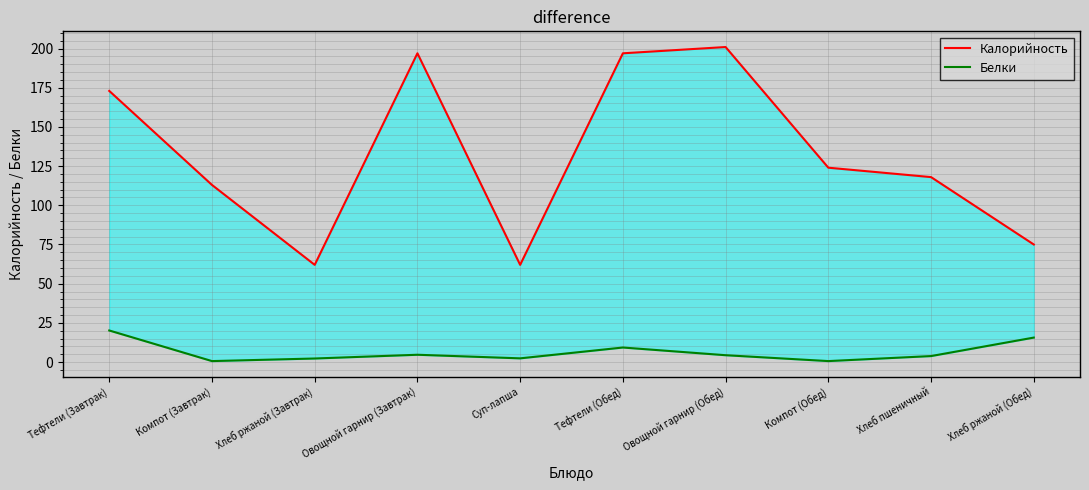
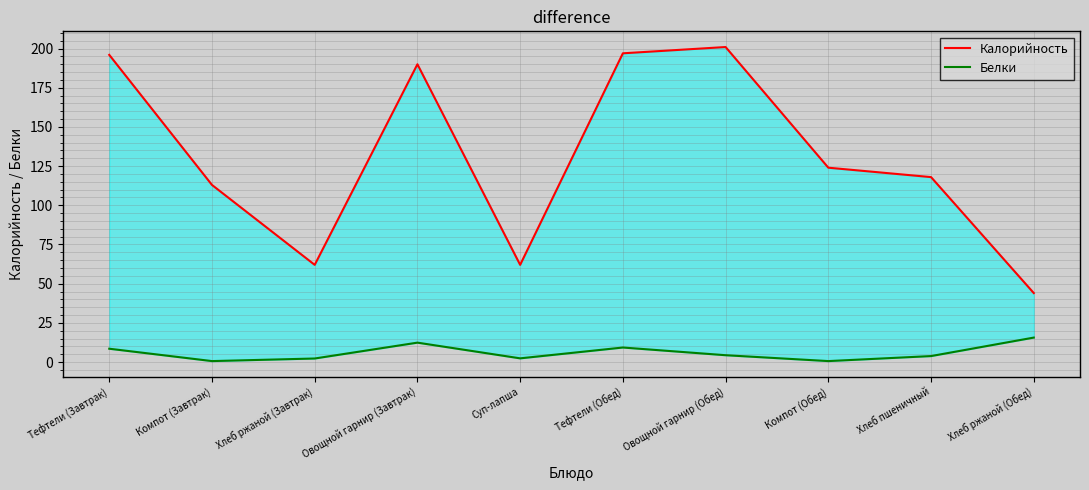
Калорийность, Тефтели (Завтрак): 173 -> 196
Белки, Тефтели (Завтрак): 20 -> 8
Калорийность, Овощной гарнир (Завтрак): 197 -> 190
Белки, Овощной гарнир (Завтрак): 5 -> 12
Калорийность, Хлеб ржаной (Обед): 75 -> 44
